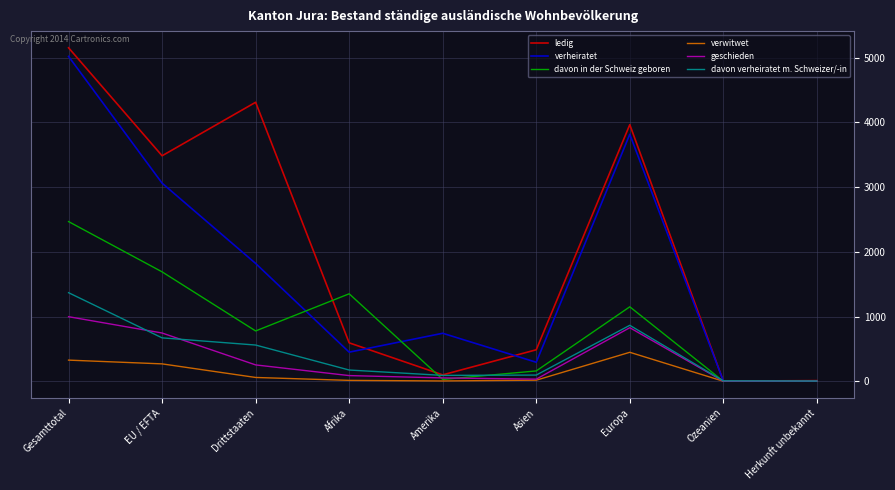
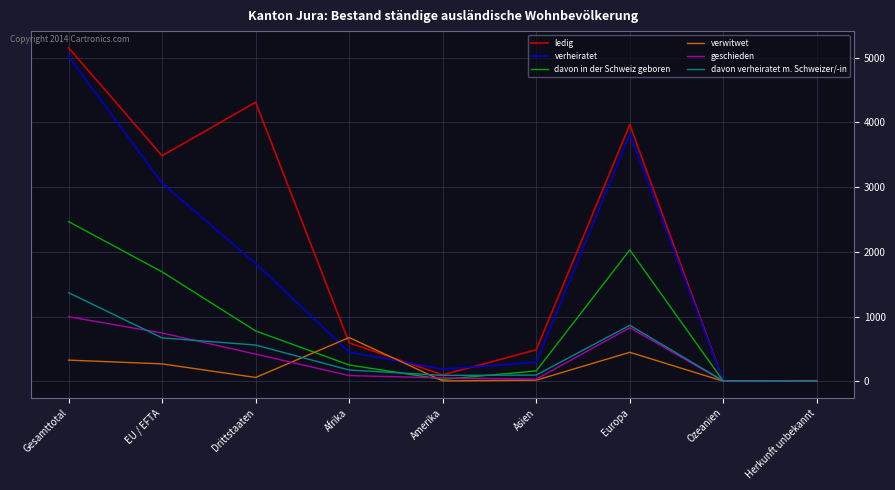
geschieden, Drittstaaten: 300 -> 400
davon in der Schweiz geboren, Afrika: 1400 -> 300
verwitwet, Afrika: 0 -> 700
verheiratet, Amerika: 700 -> 200
davon in der Schweiz geboren, Europa: 1200 -> 2000
